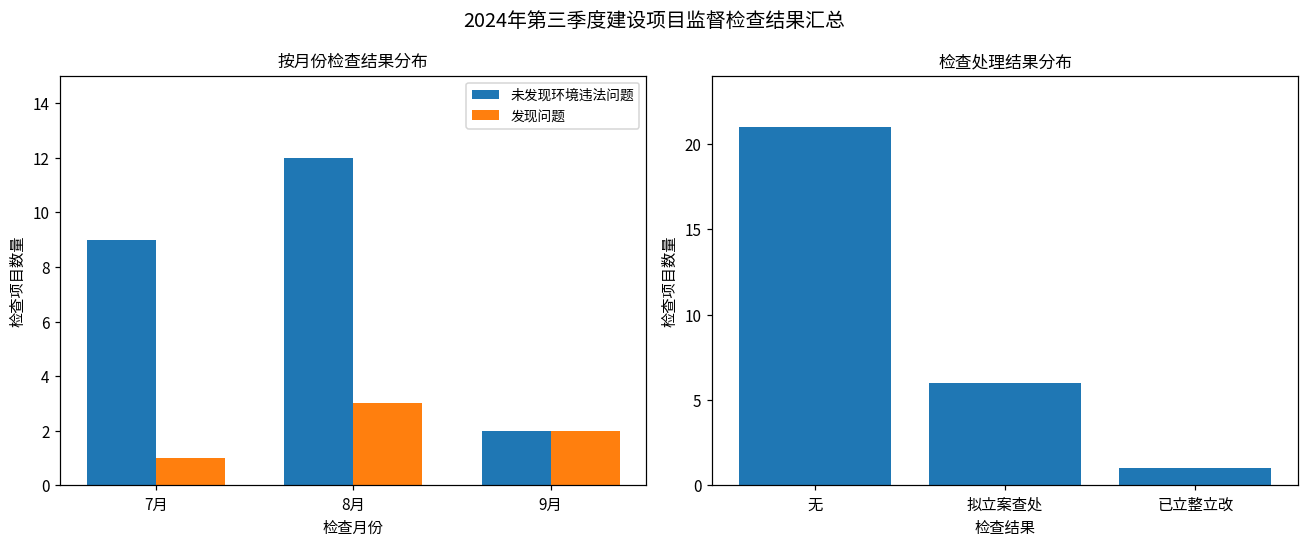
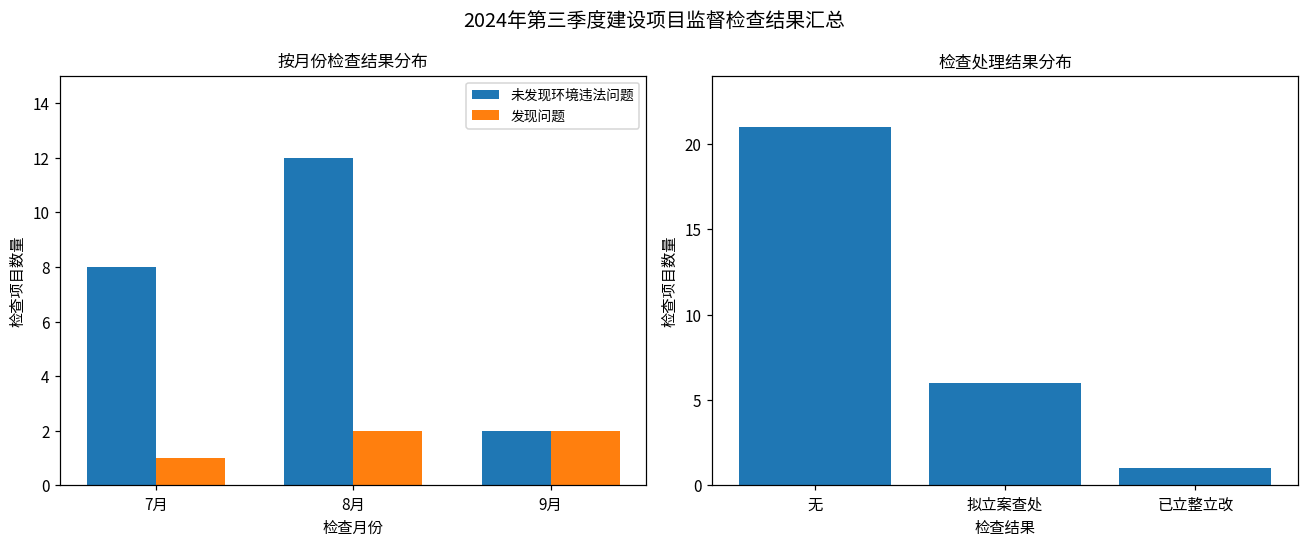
按月份检查结果分布, 未发现环境违法问题, 7月: 9 -> 8
按月份检查结果分布, 发现问题, 8月: 3 -> 2
